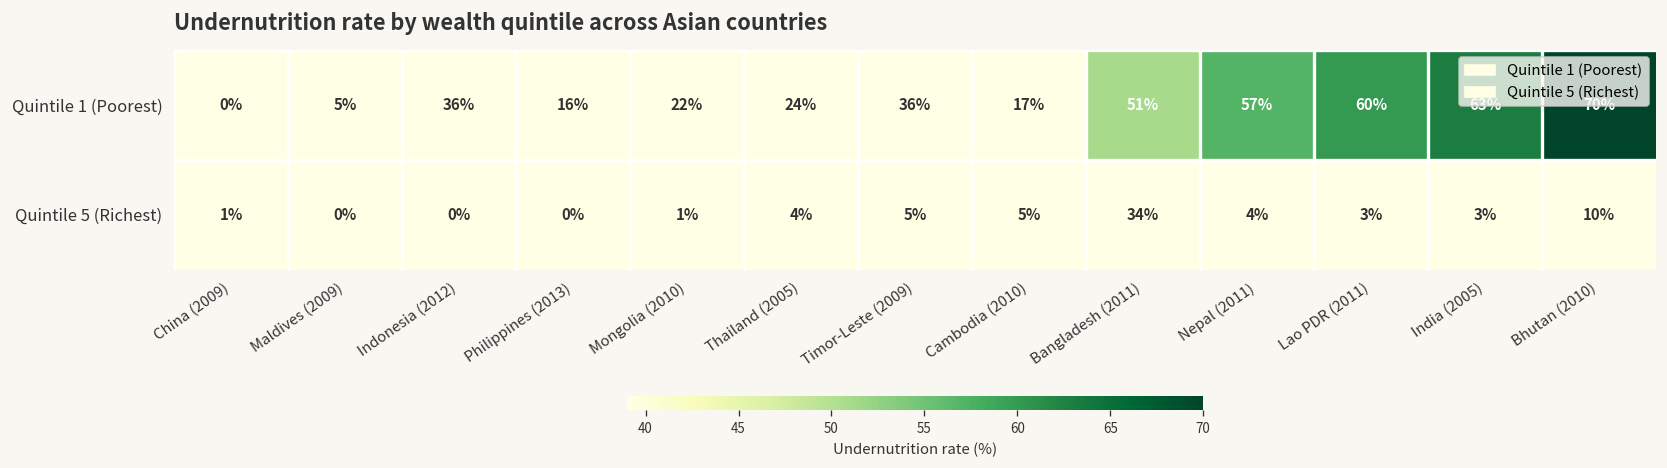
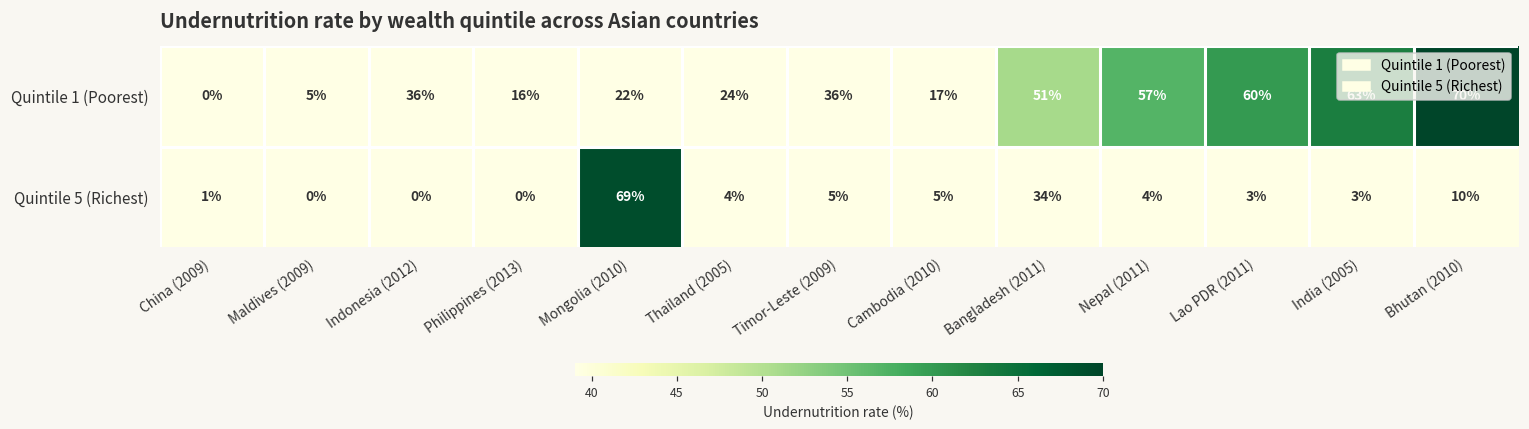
Quintile 5 (Richest), Mongolia (2010): 1% -> 69%
